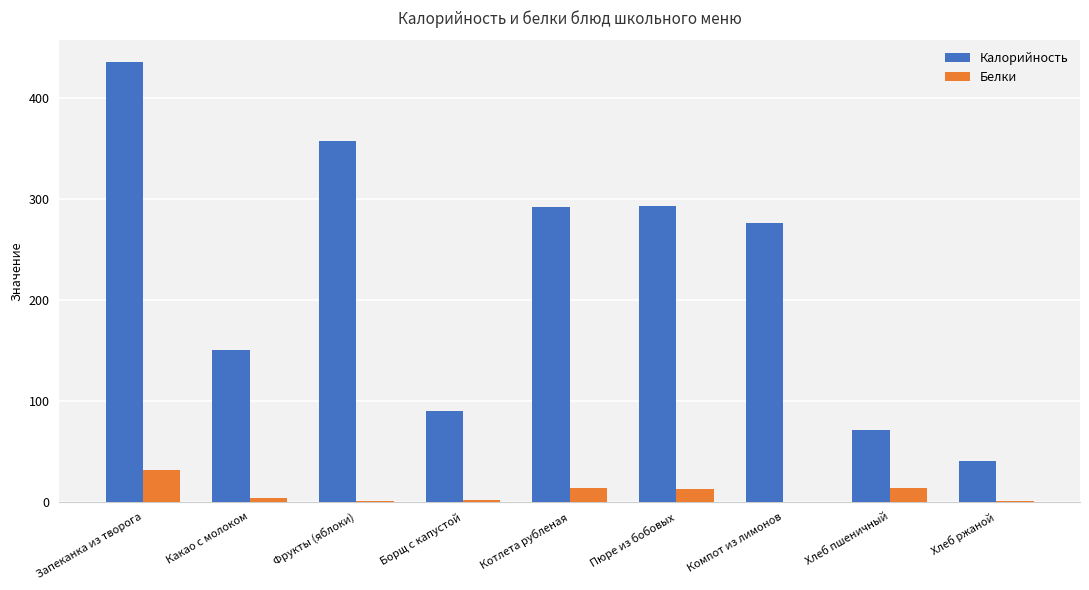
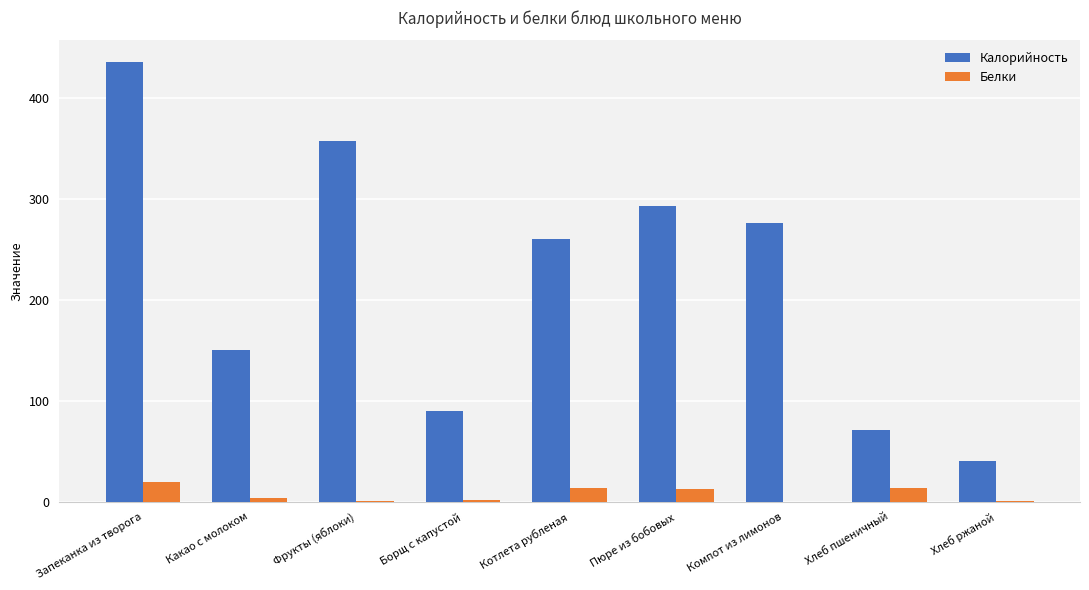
Белки, Запеканка из творога: 32 -> 20
Калорийность, Котлета рубленая: 292 -> 260
